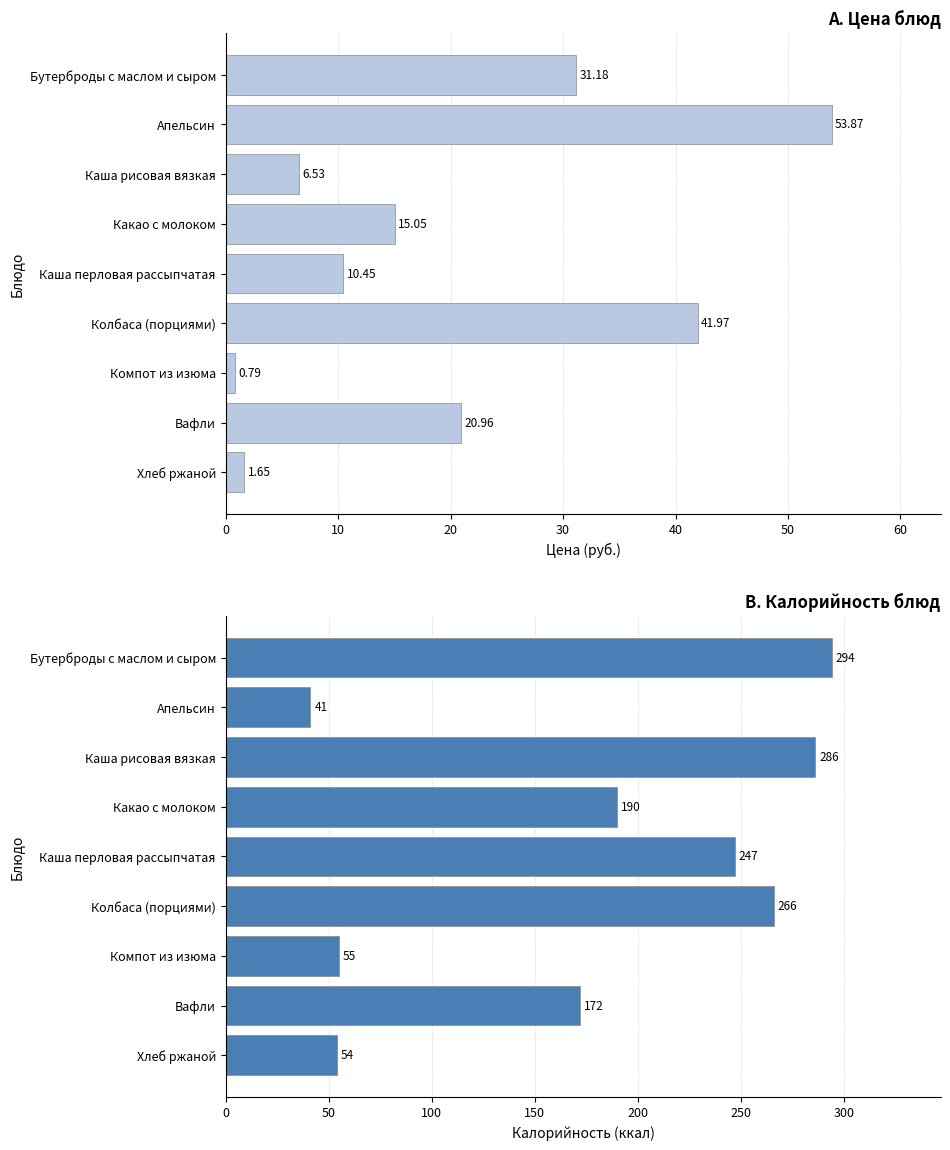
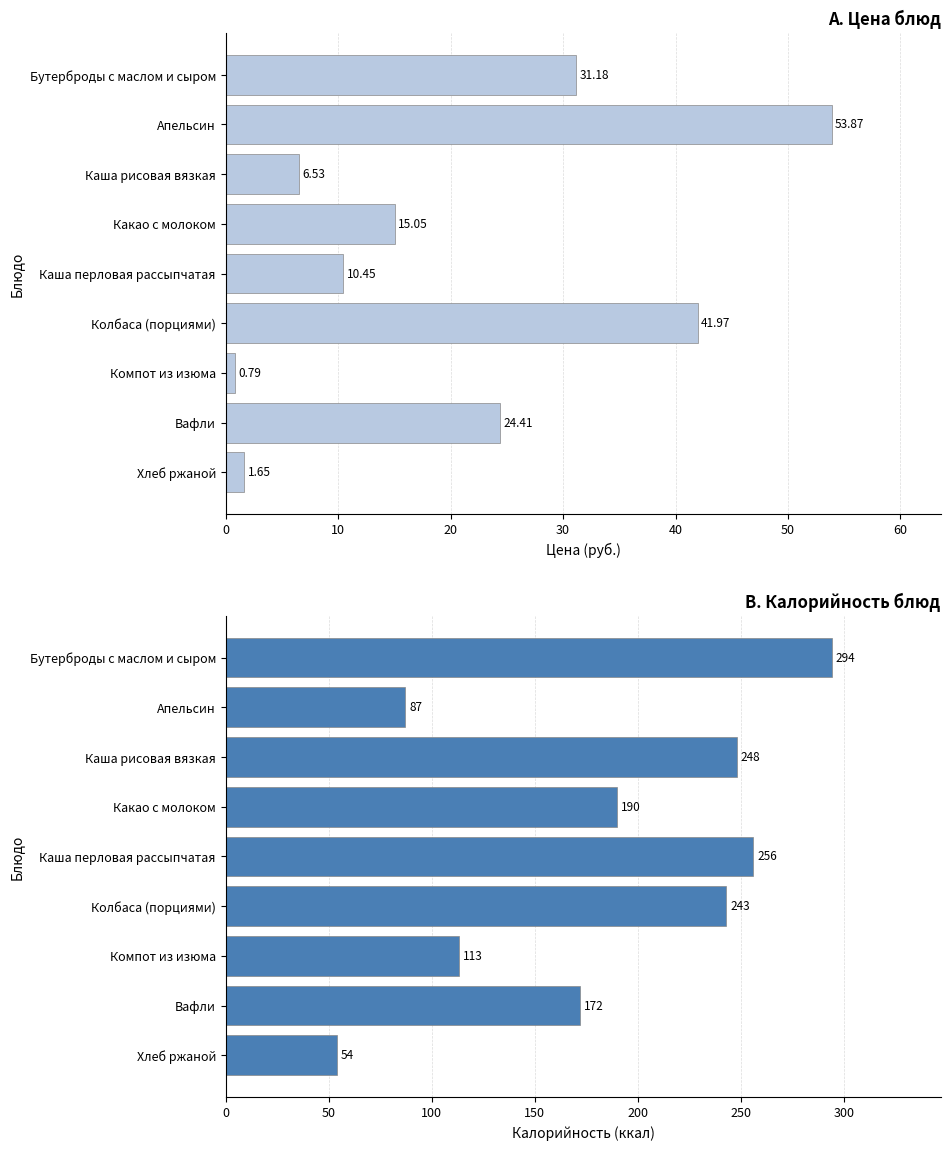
A. Цена блюд, Вафли: 20.96 -> 24.41
B. Калорийность блюд, Апельсин: 41 -> 87
B. Калорийность блюд, Каша рисовая вязкая: 286 -> 248
B. Калорийность блюд, Каша перловая рассыпчатая: 247 -> 256
B. Калорийность блюд, Колбаса (порциями): 266 -> 243
B. Калорийность блюд, Компот из изюма: 55 -> 113
